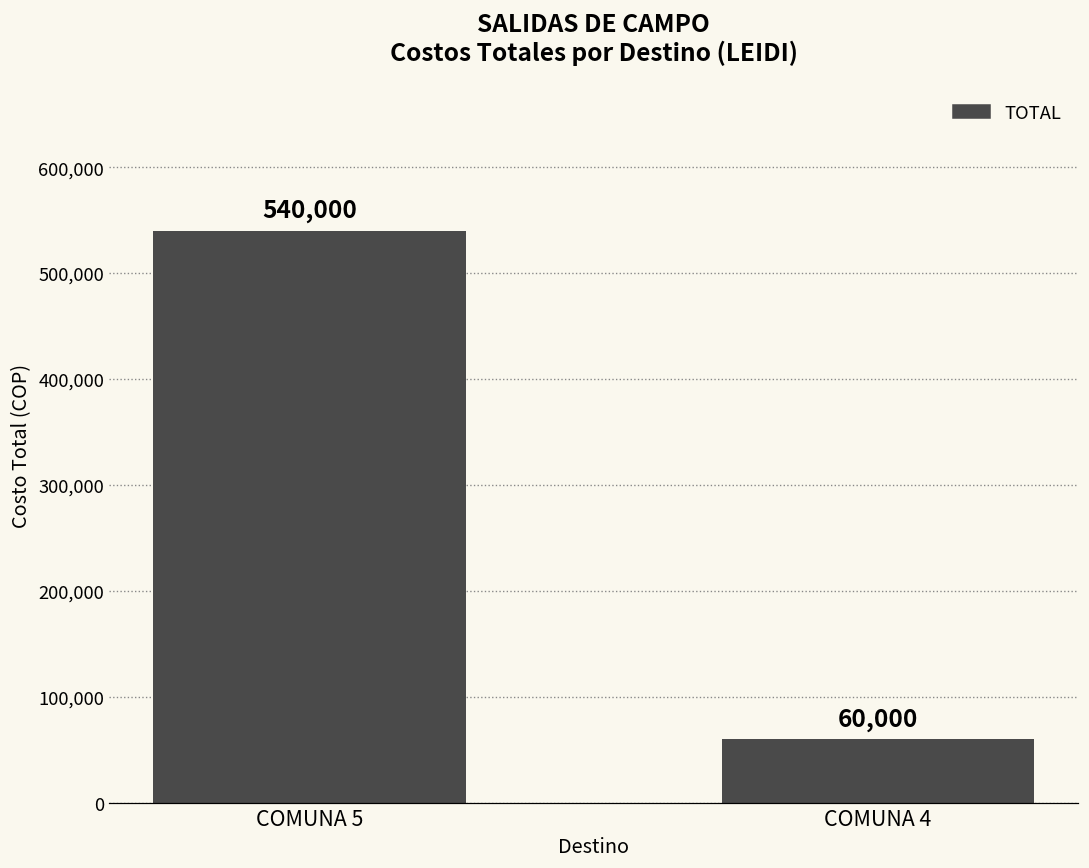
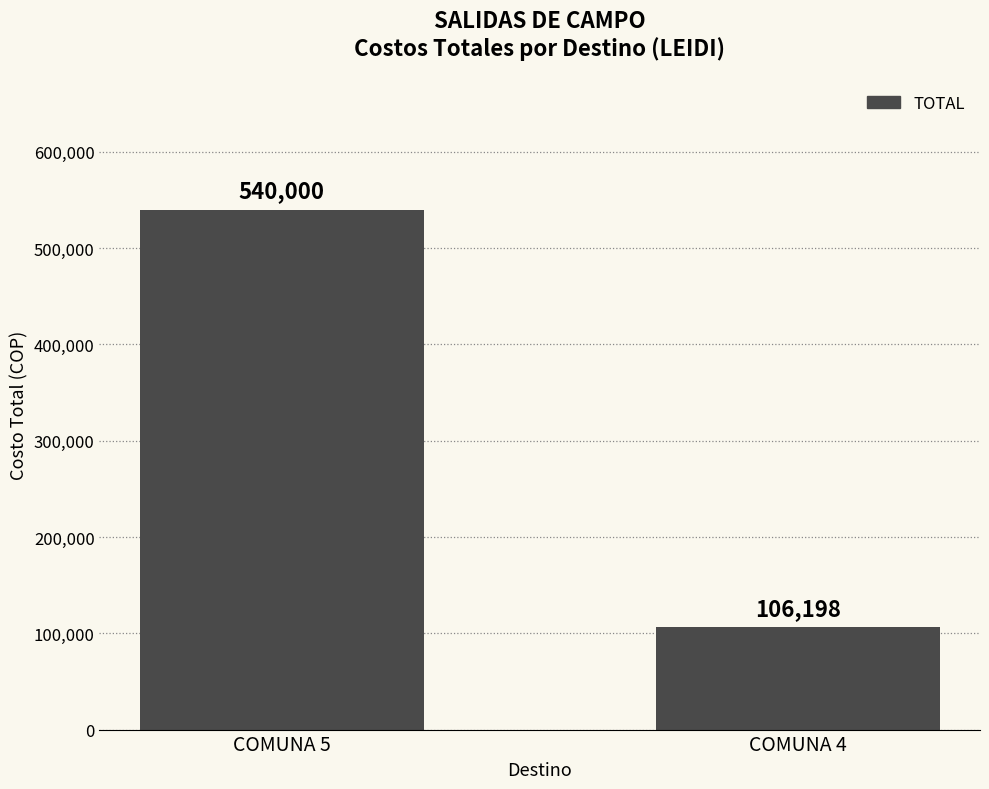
COMUNA 4: 60,000 -> 106,198
